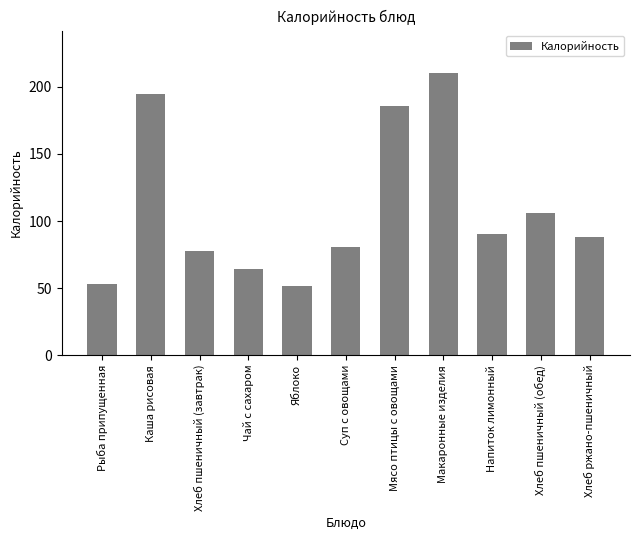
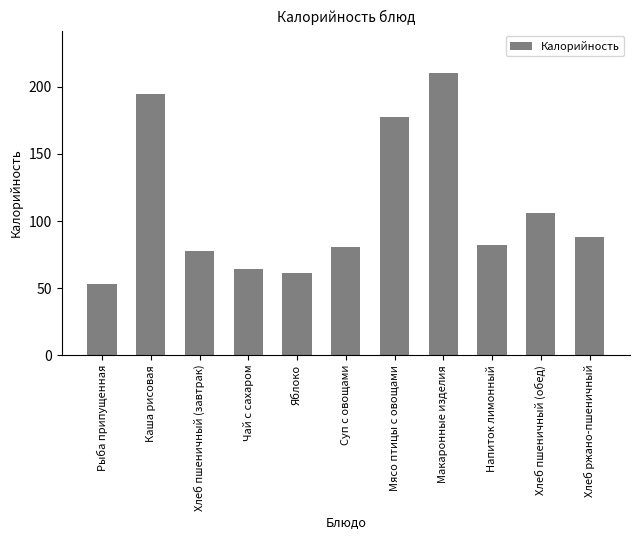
Яблоко: 52 -> 62
Мясо птицы с овощами: 185 -> 178
Напиток лимонный: 90 -> 82
